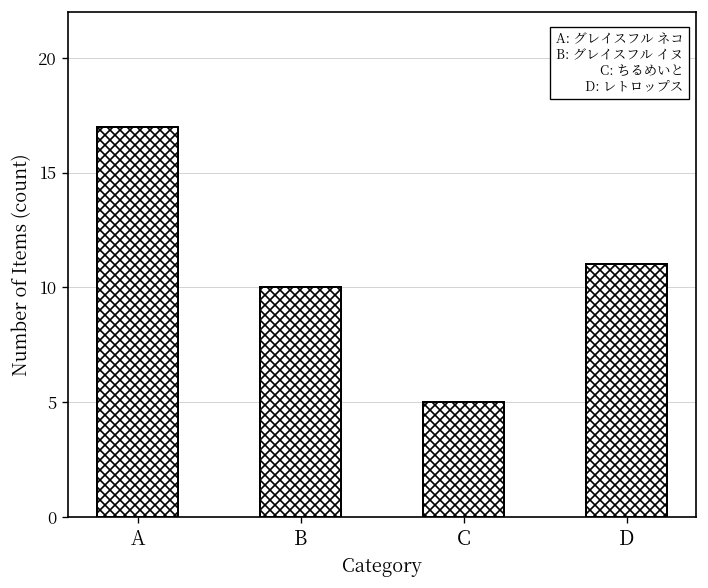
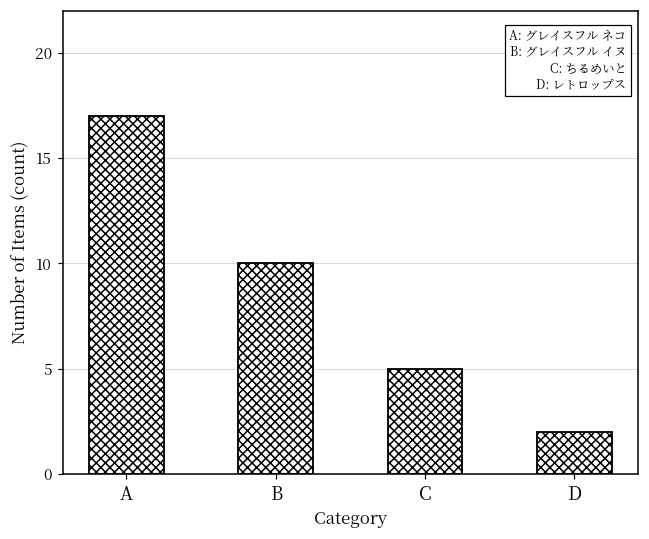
D: 11 -> 2
